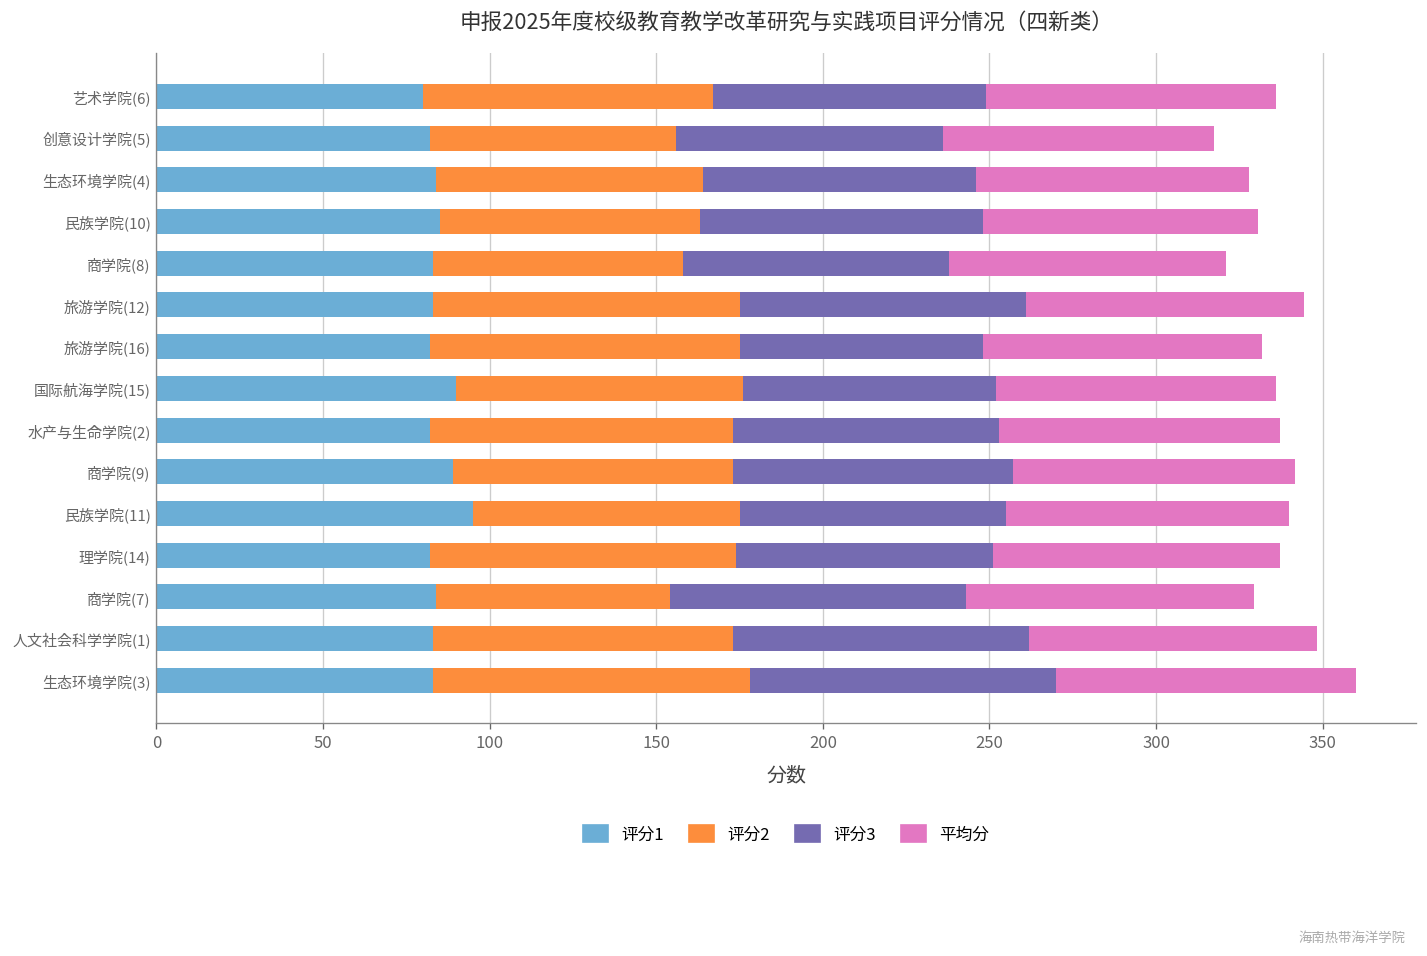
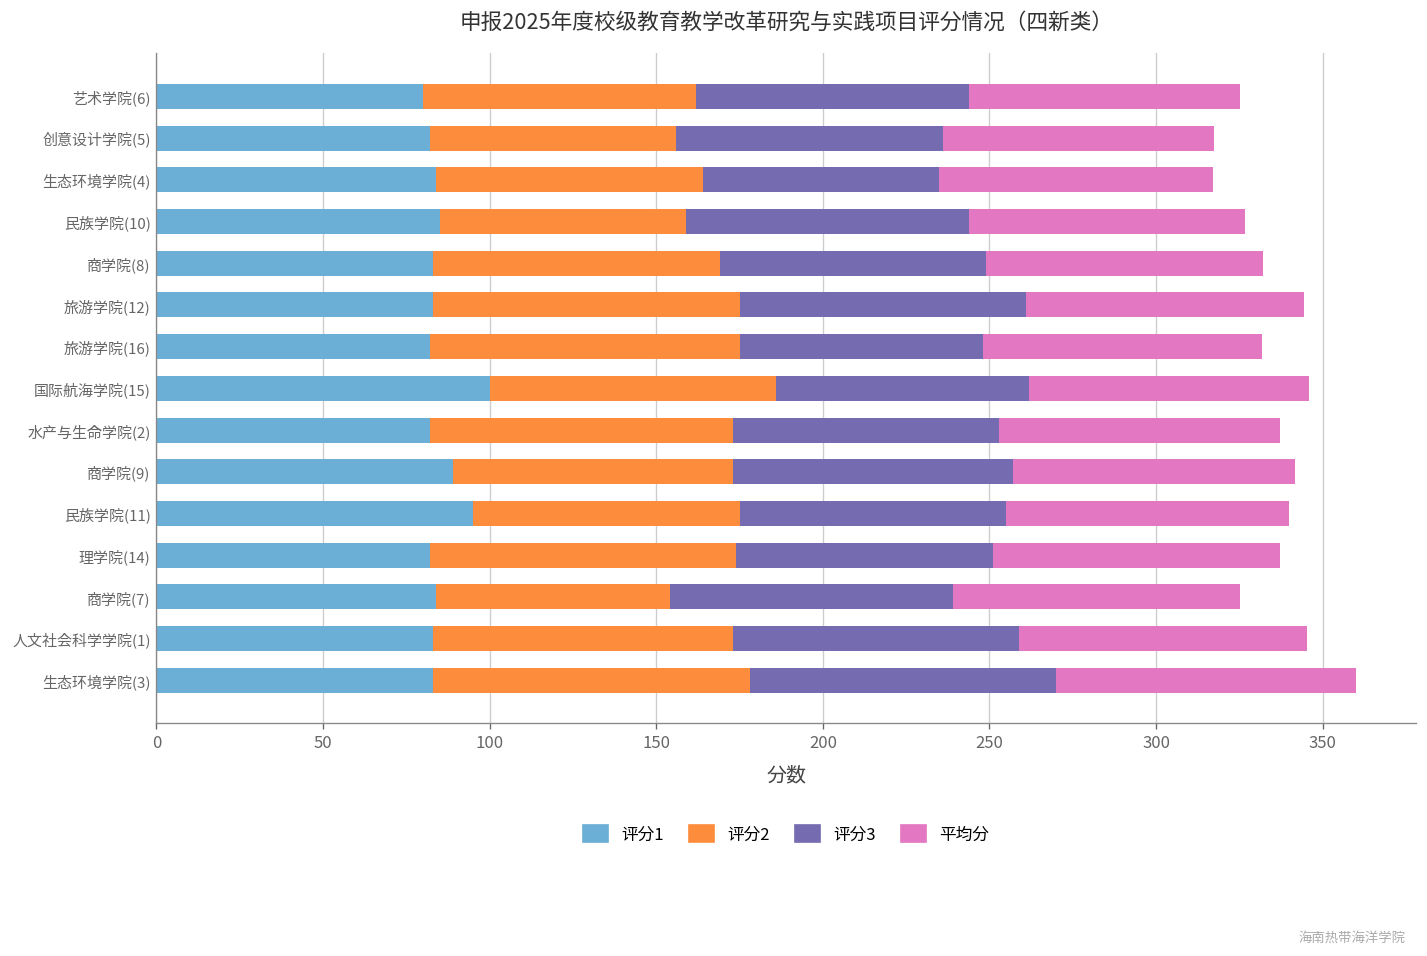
评分2, 艺术学院(6): 87 -> 82
平均分, 艺术学院(6): 87 -> 81
评分3, 生态环境学院(4): 82 -> 71
评分2, 民族学院(10): 78 -> 74
评分2, 商学院(8): 75 -> 86
评分1, 国际航海学院(15): 90 -> 100
评分3, 商学院(7): 89 -> 85
评分3, 人文社会科学学院(1): 89 -> 86
